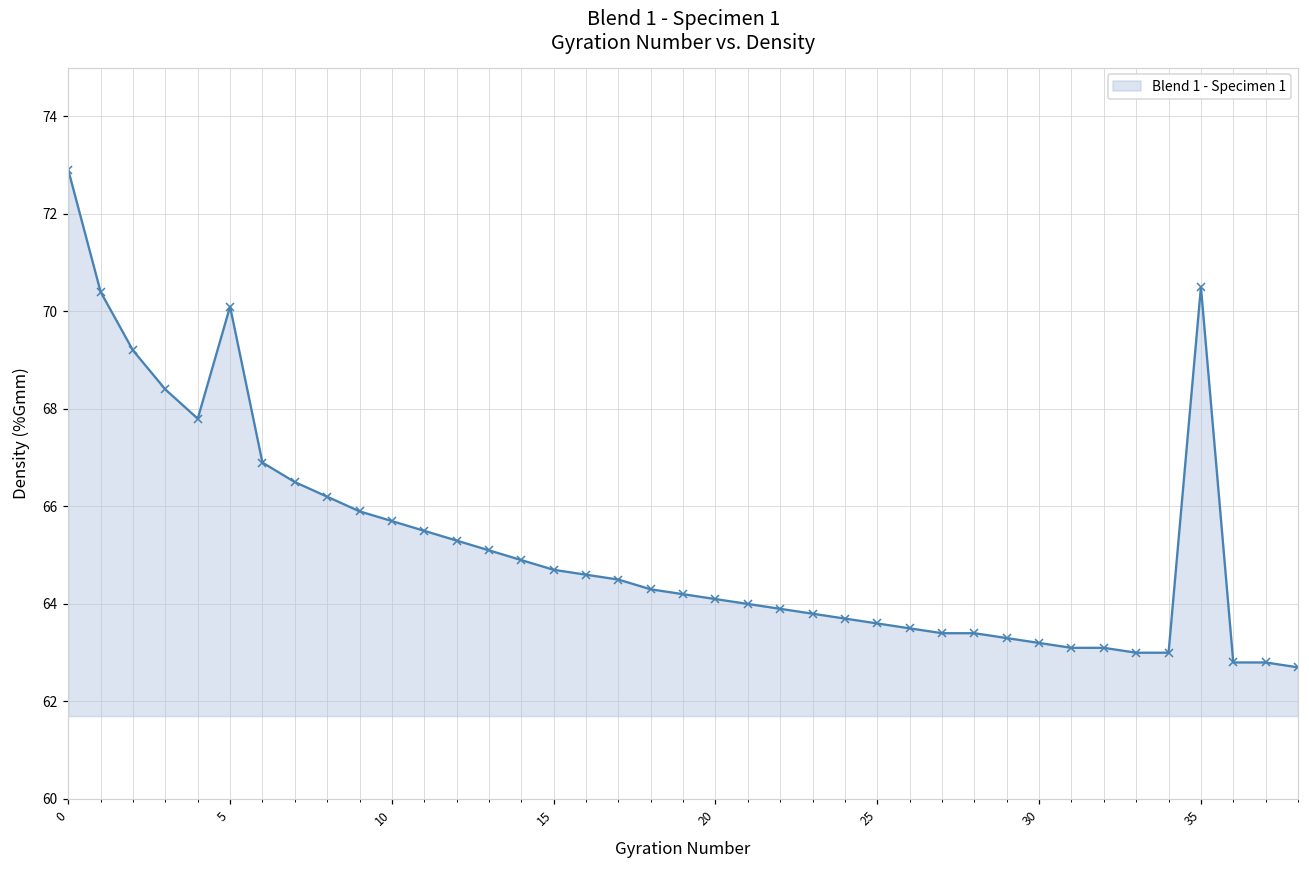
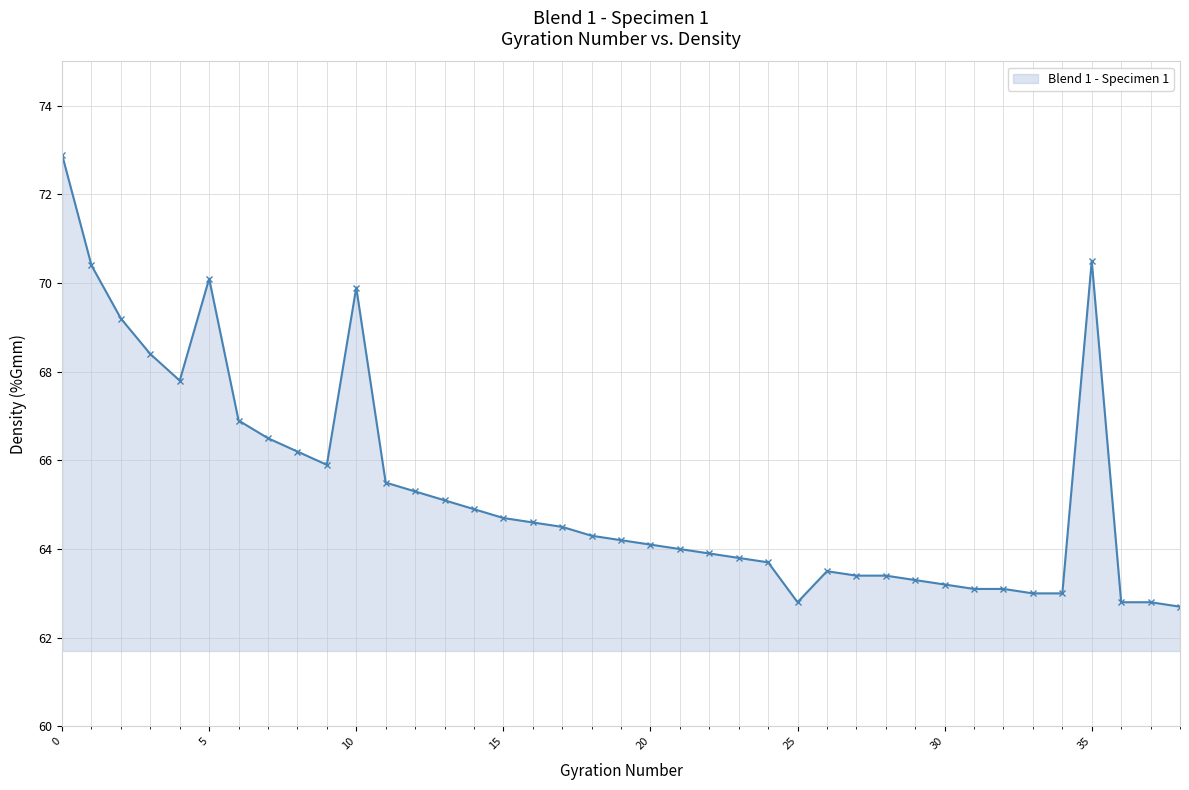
10: 65.7 -> 69.9
25: 63.6 -> 62.8
